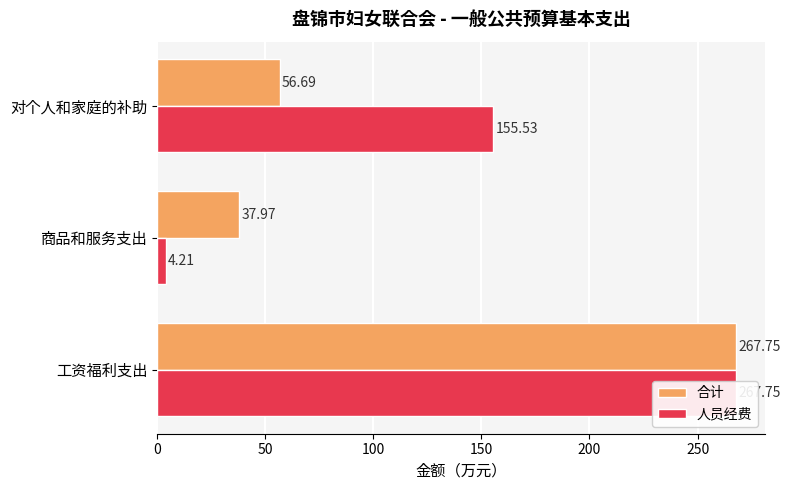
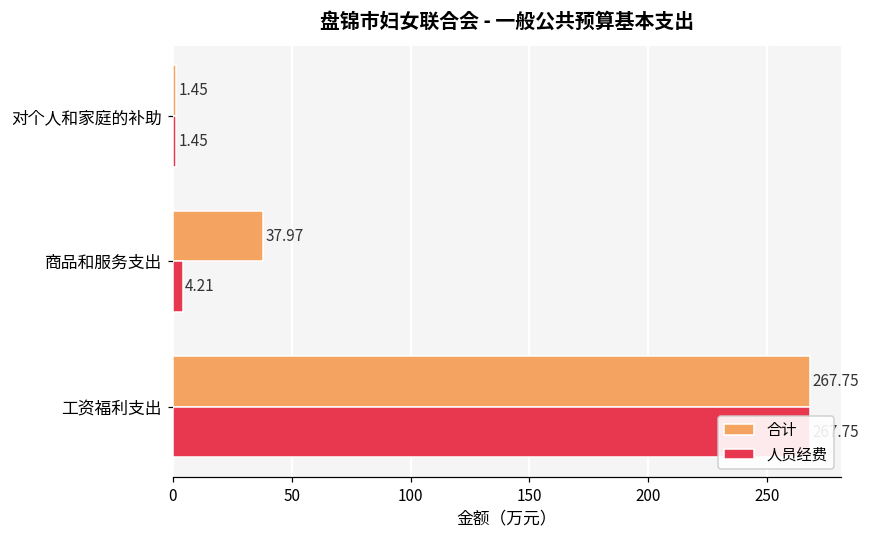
合计, 对个人和家庭的补助: 56.69 -> 1.45
人员经费, 对个人和家庭的补助: 155.53 -> 1.45
